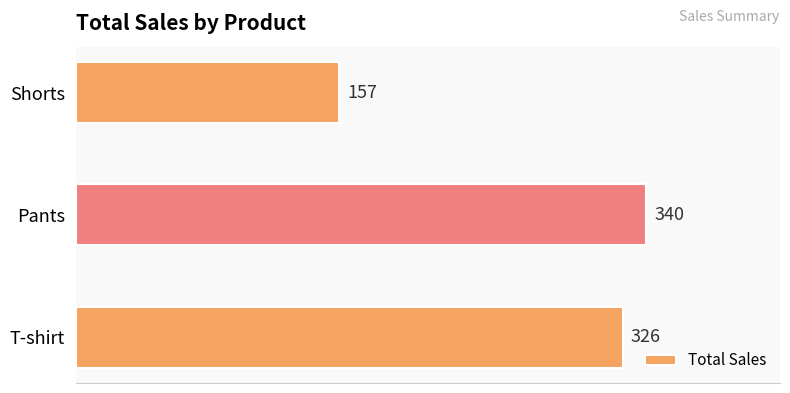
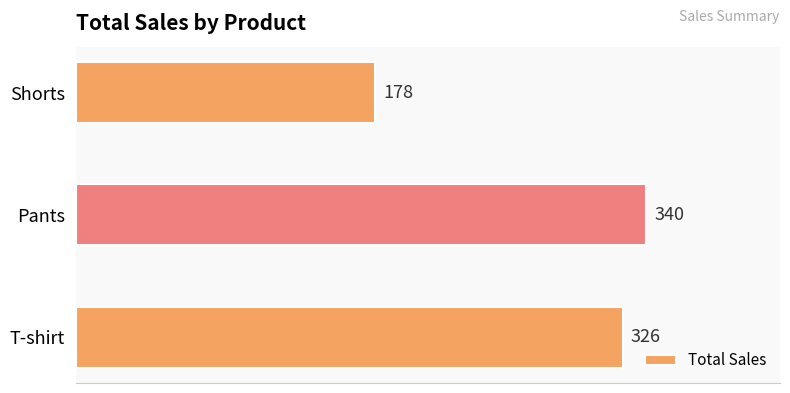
Shorts: 157 -> 178
